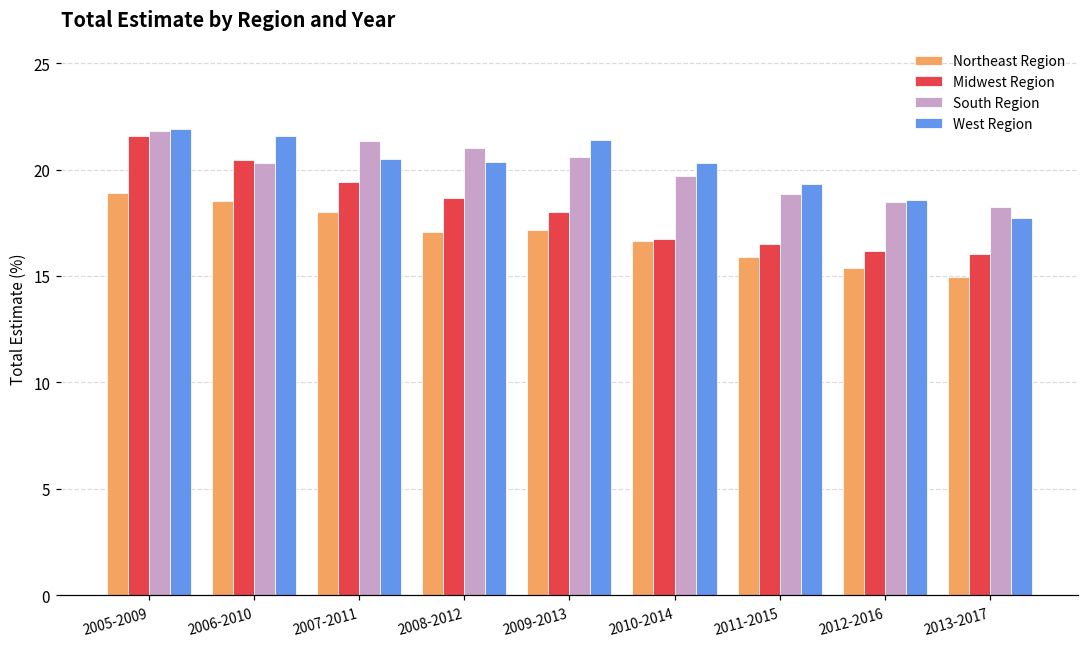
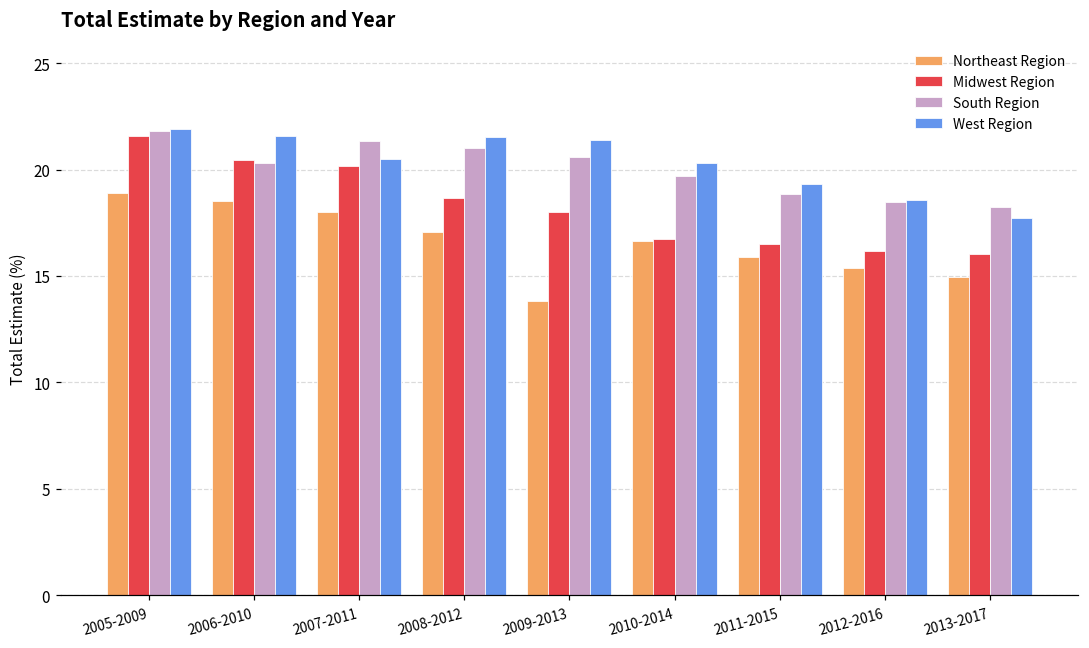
Midwest Region, 2007-2011: 19.4 -> 20.1
West Region, 2008-2012: 20.4 -> 21.5
Northeast Region, 2009-2013: 17.1 -> 13.8
